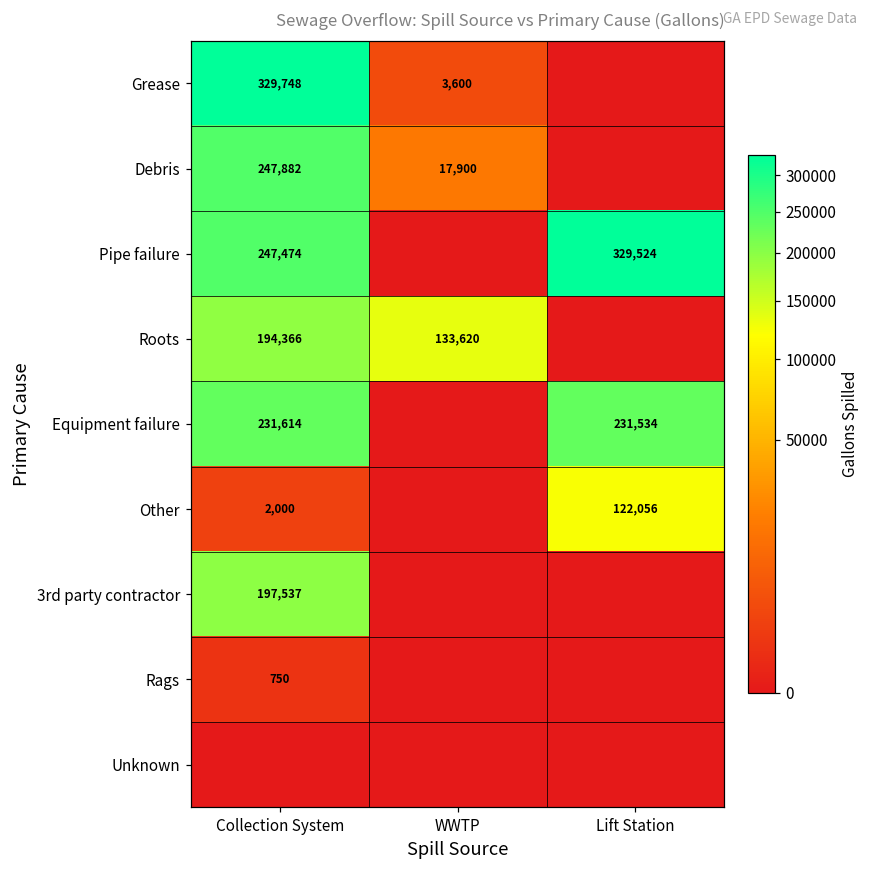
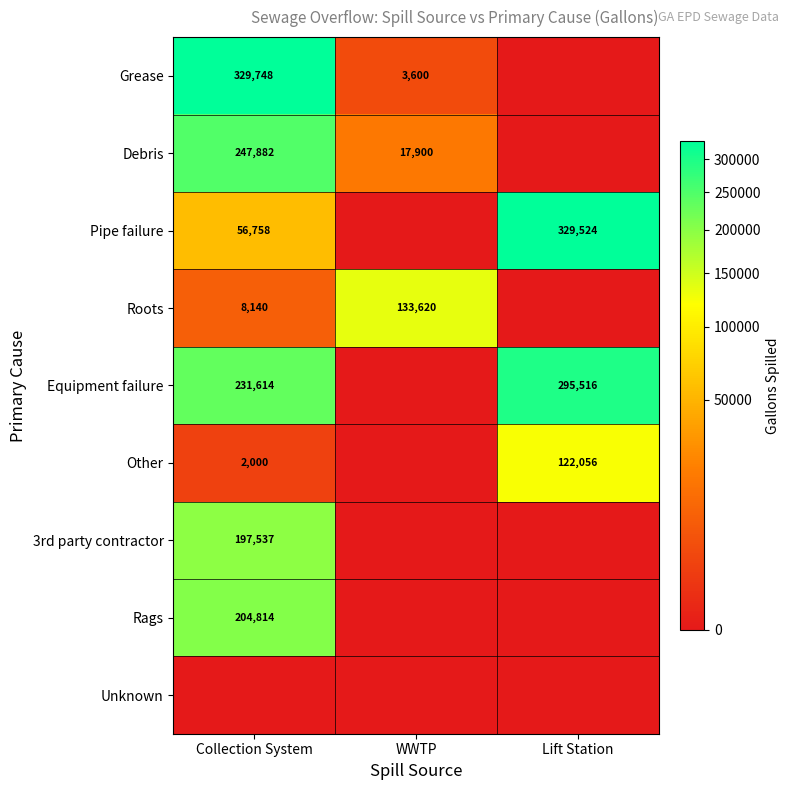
Pipe failure, Collection System: 247,474 -> 56,758
Roots, Collection System: 194,366 -> 8,140
Equipment failure, Lift Station: 231,534 -> 295,516
Rags, Collection System: 750 -> 204,814
